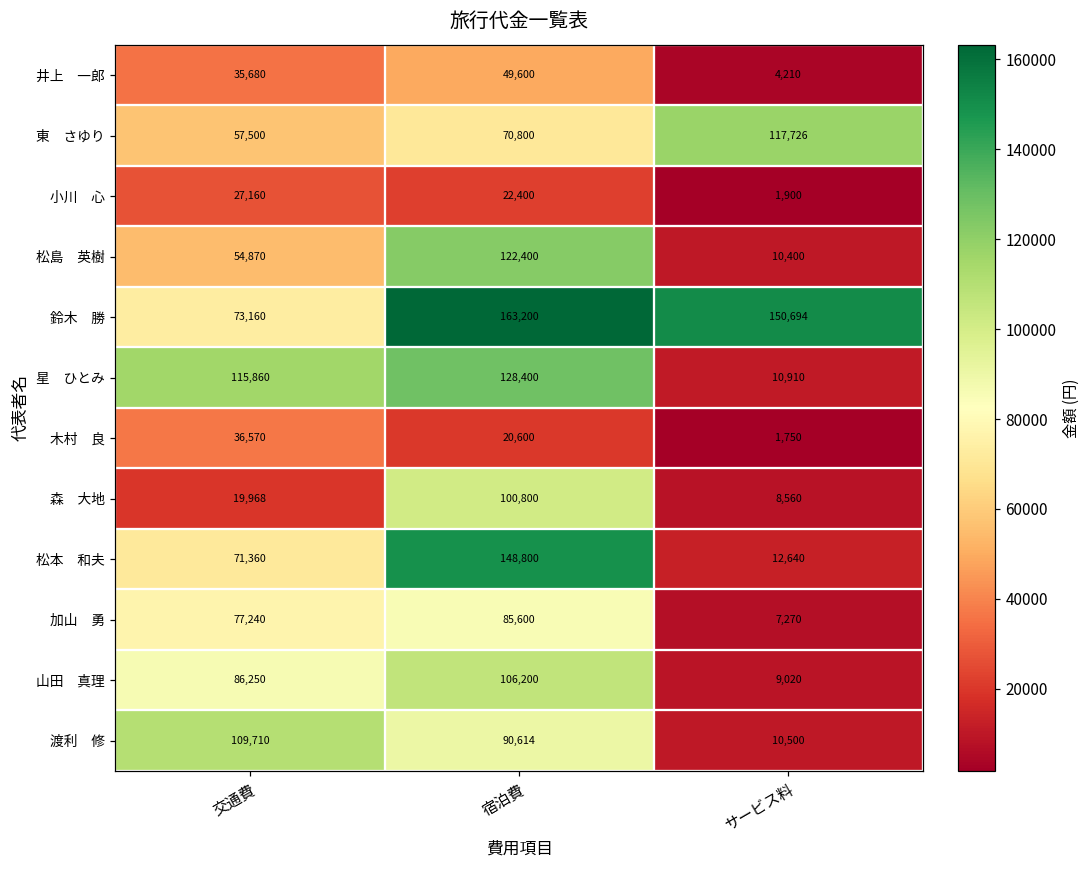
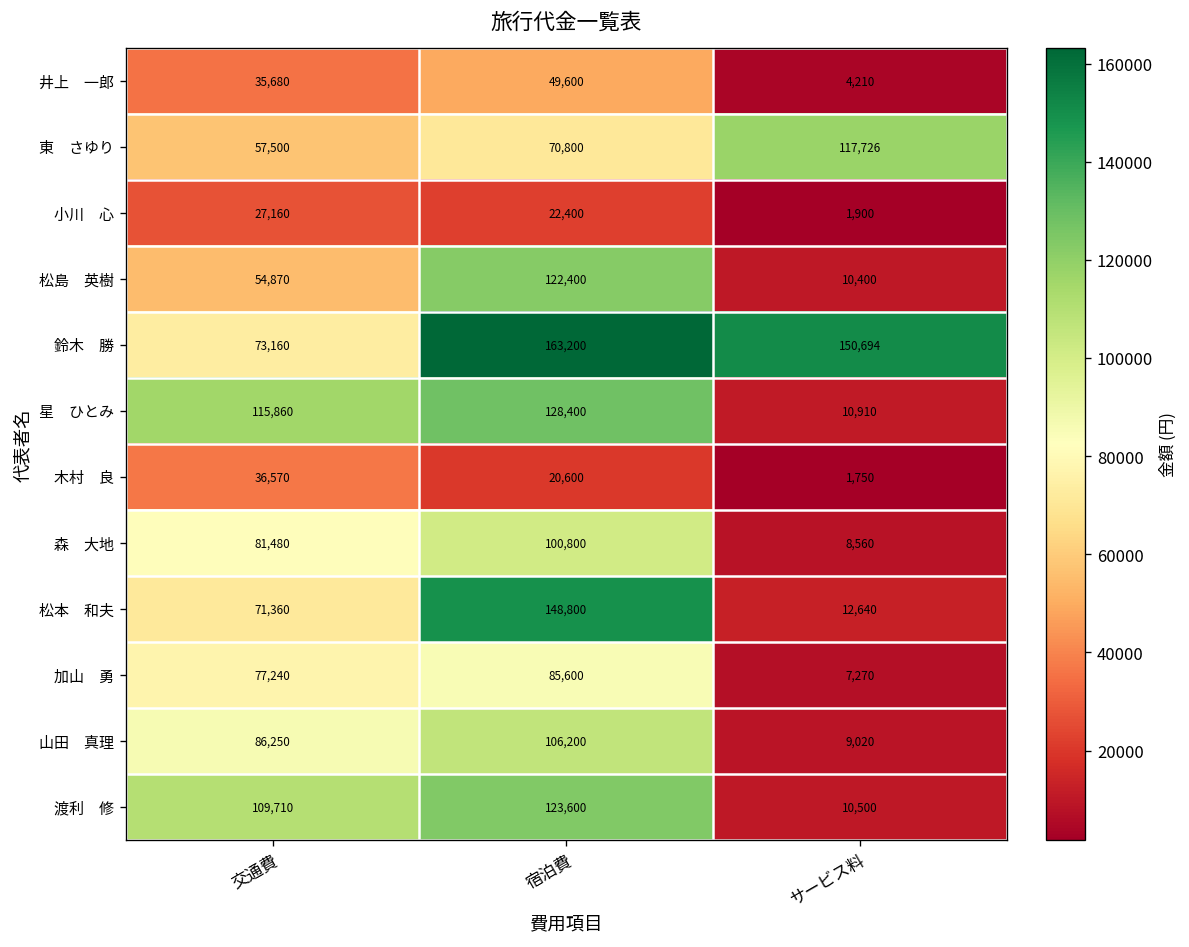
森 大地, 交通費: 19,968 -> 81,480
渡利 修, 宿泊費: 90,614 -> 123,600
